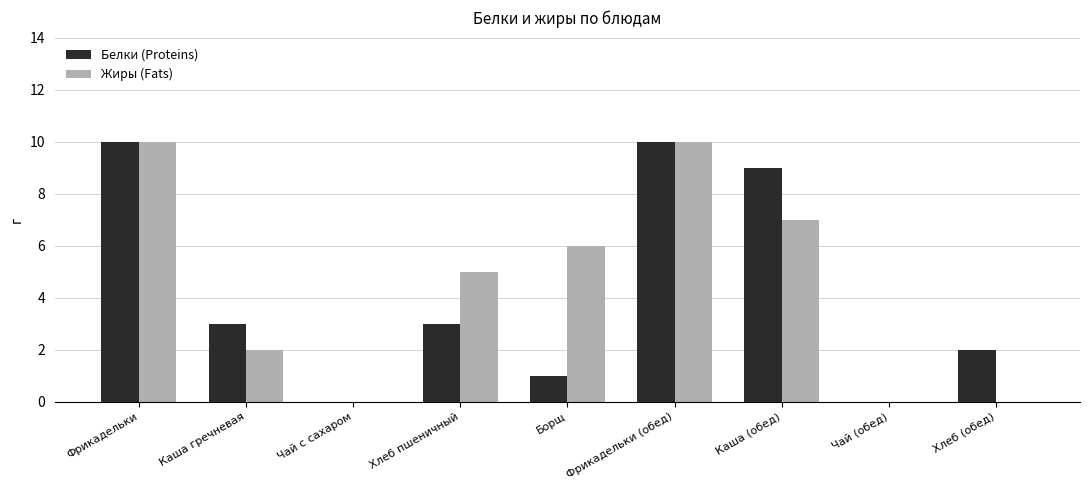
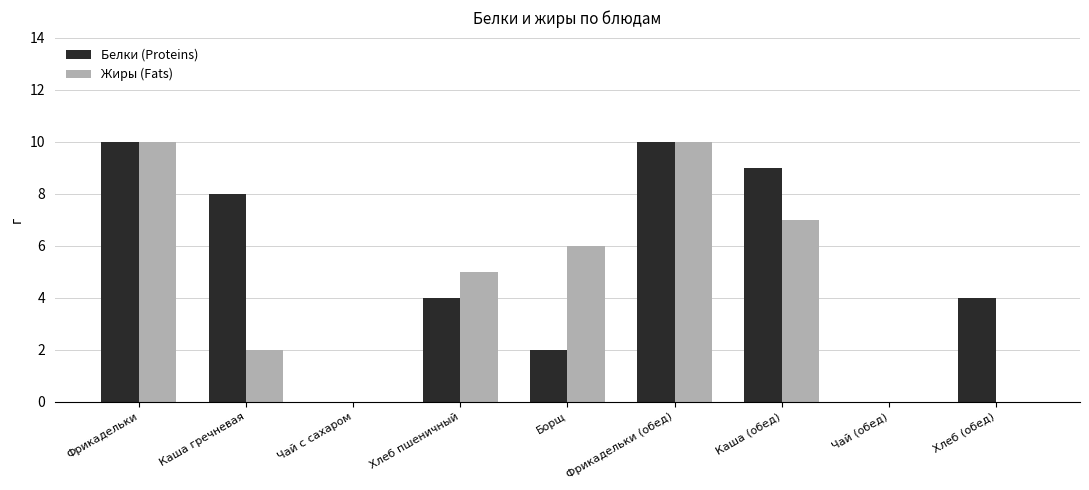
Белки (Proteins), Каша гречневая: 3 -> 8
Белки (Proteins), Хлеб пшеничный: 3 -> 4
Белки (Proteins), Борщ: 1 -> 2
Белки (Proteins), Хлеб (обед): 2 -> 4
